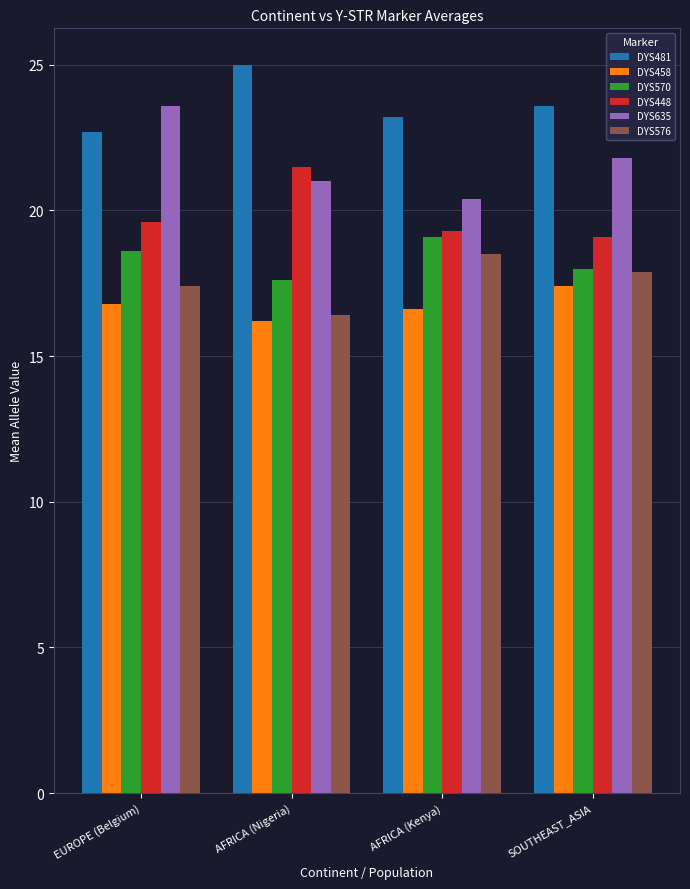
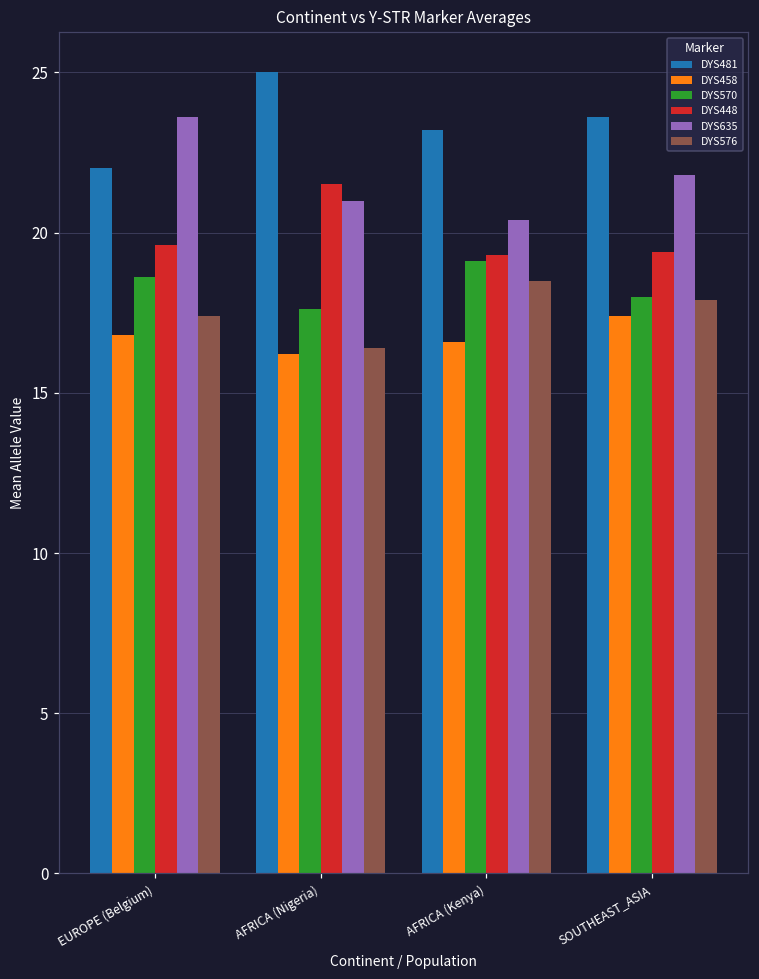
DYS481, EUROPE (Belgium): 22.7 -> 22.0
DYS448, SOUTHEAST_ASIA: 19.1 -> 19.4
